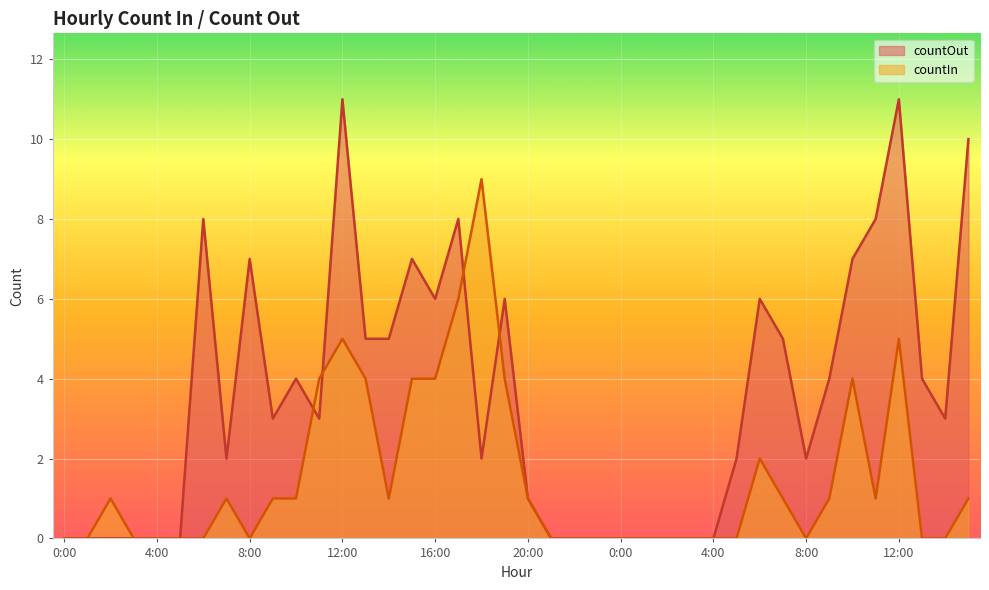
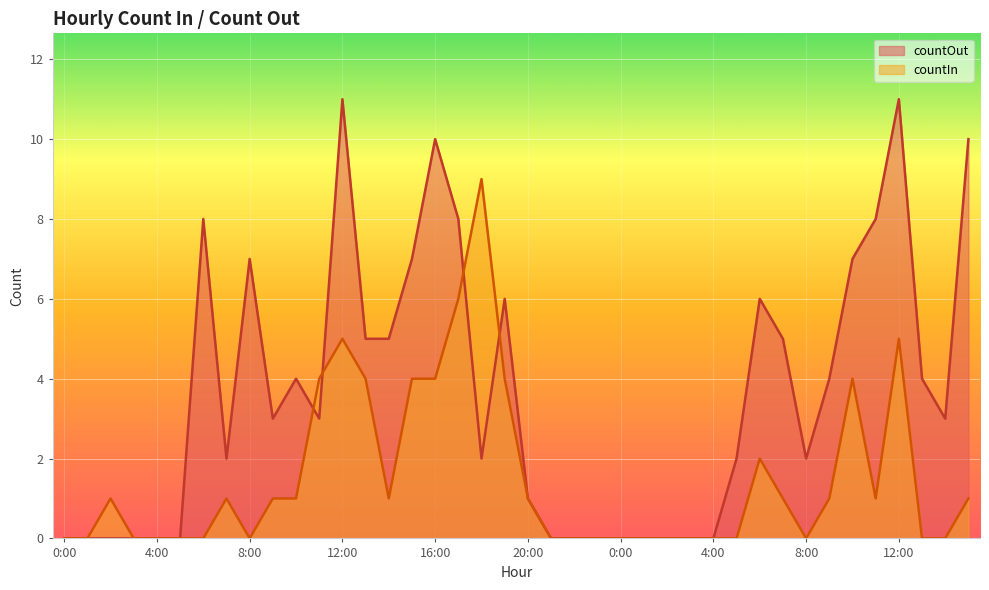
countOut, 16:00: 6 -> 10
